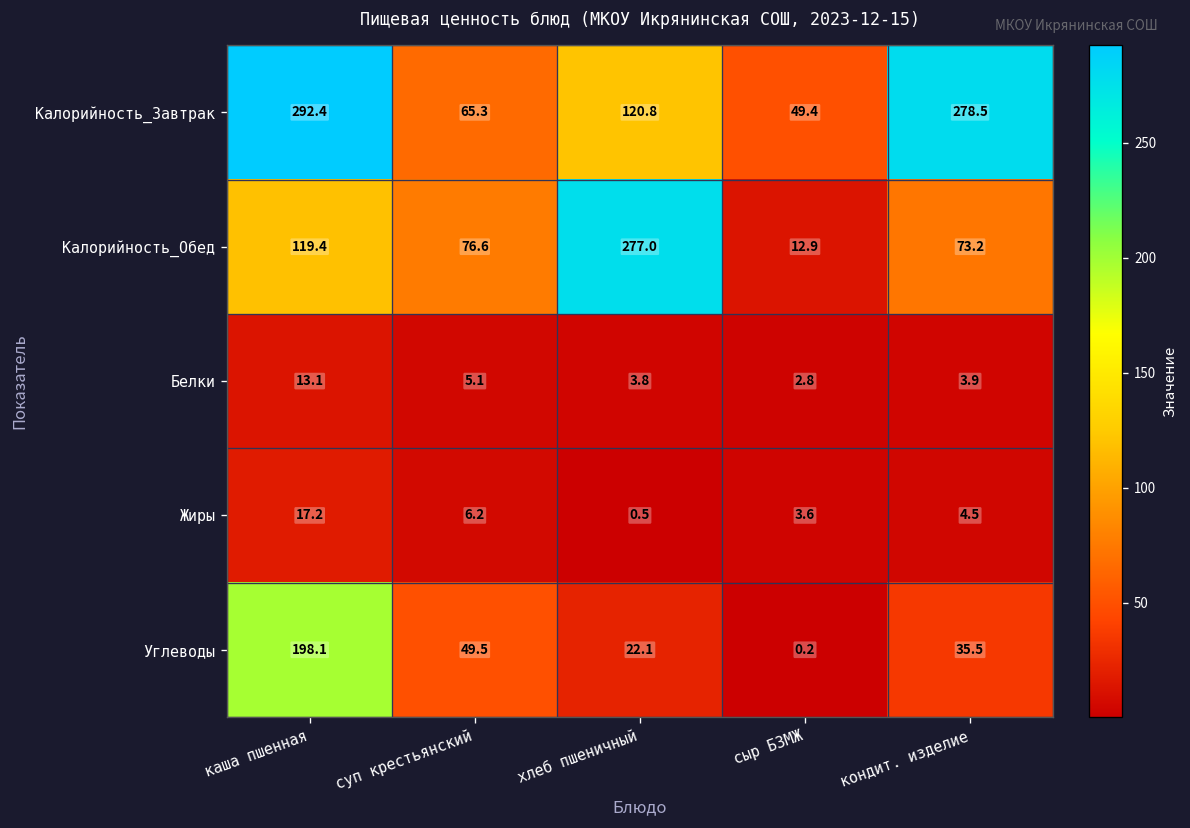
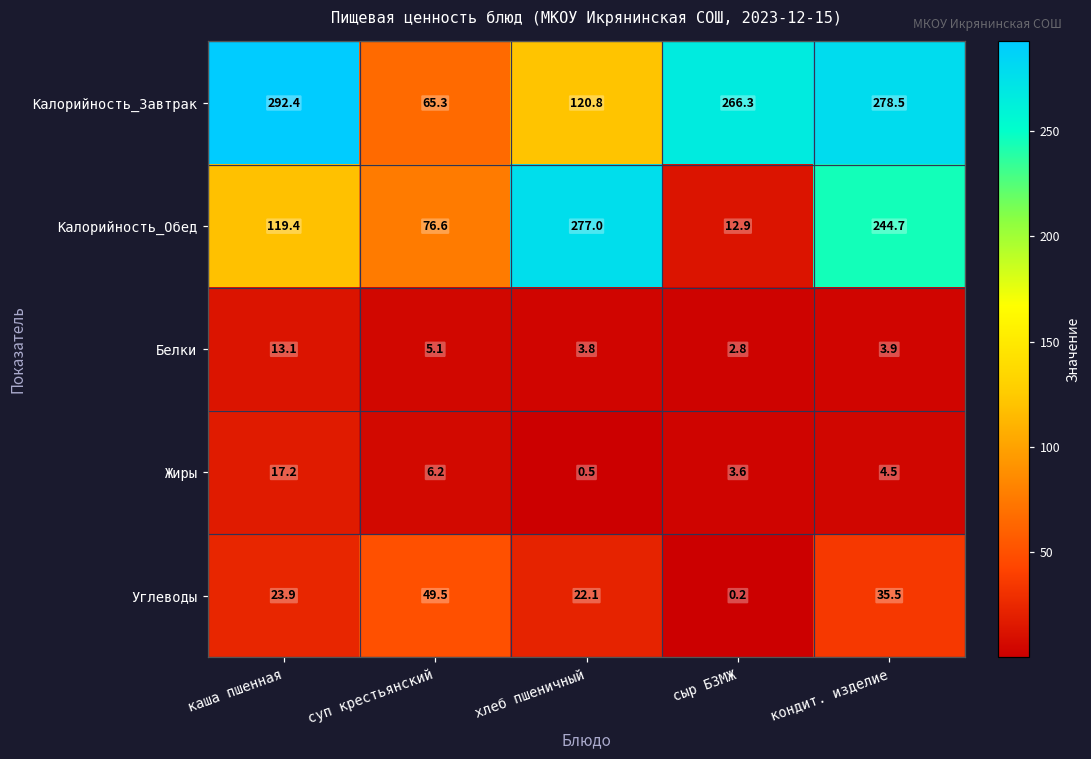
Калорийность_Завтрак, сыр БЗМЖ: 49.4 -> 266.3
Калорийность_Обед, кондит. изделие: 73.2 -> 244.7
Углеводы, каша пшенная: 198.1 -> 23.9
